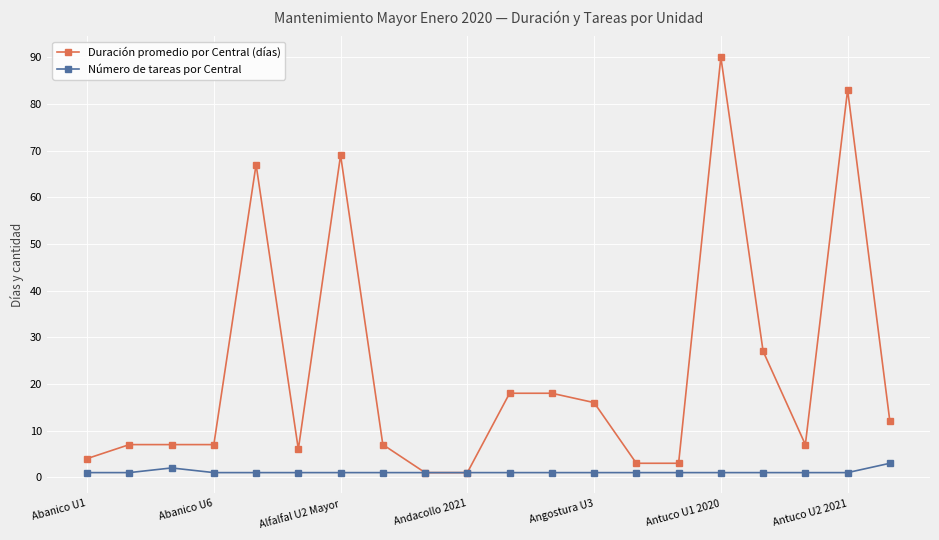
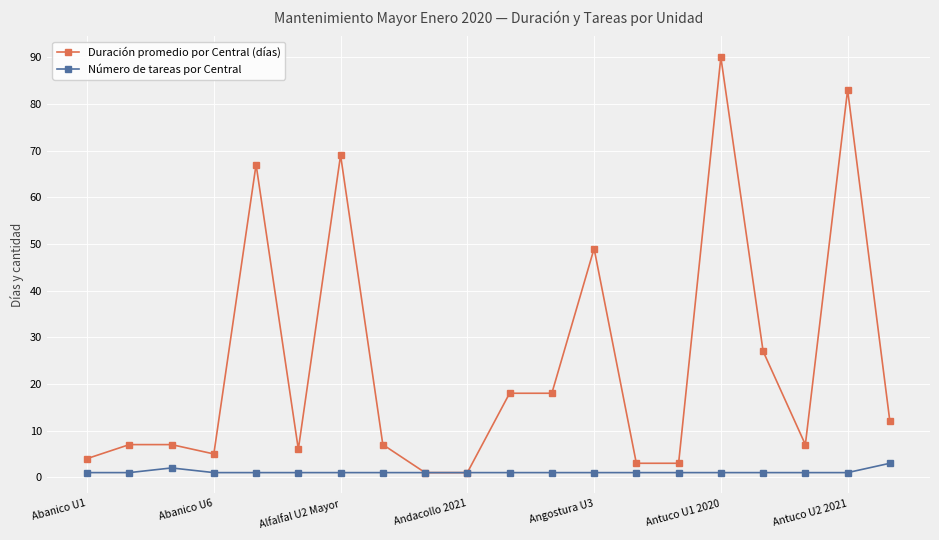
Duración promedio por Central (días), Abanico U6: 7 -> 5
Duración promedio por Central (días), Angostura U3: 16 -> 49
